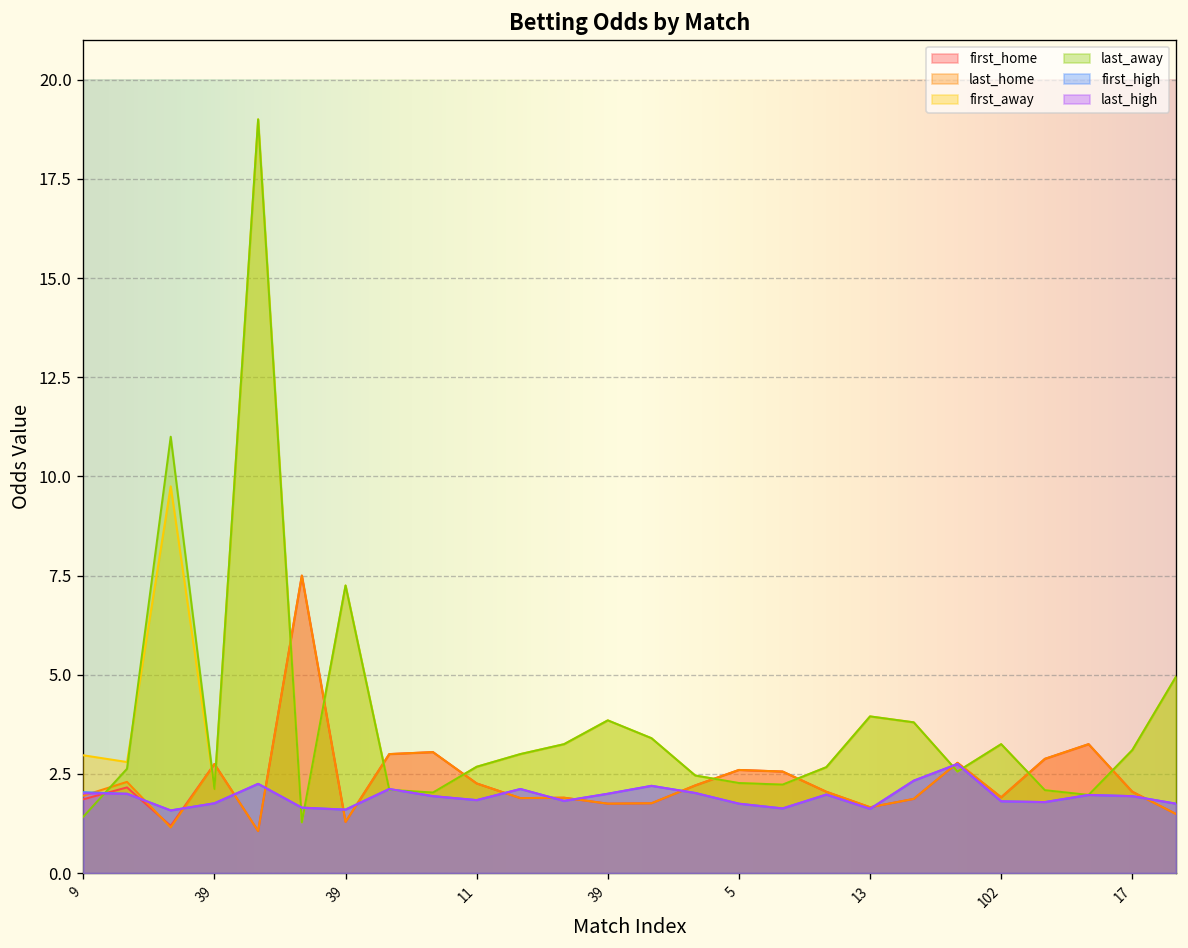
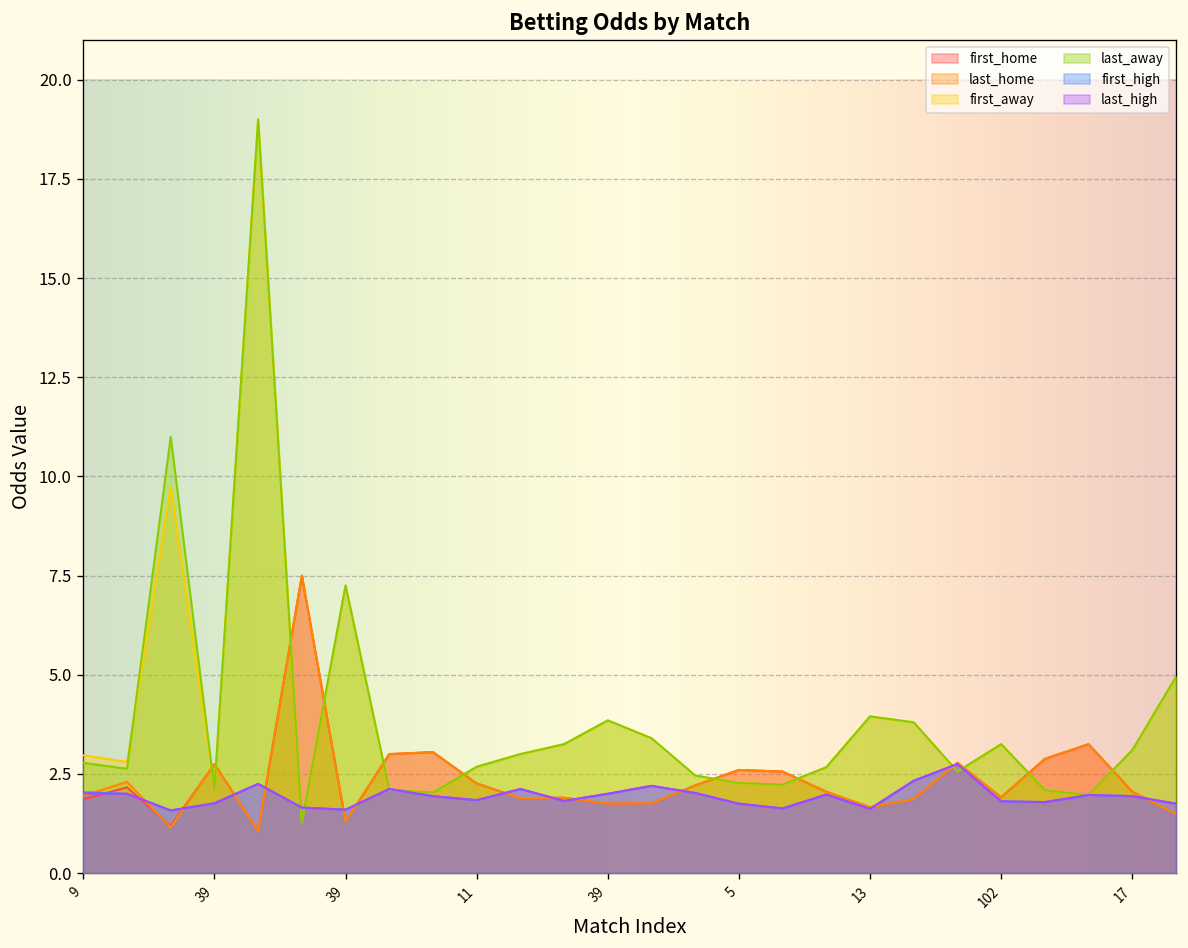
last_away, 9: 1.4 -> 2.8
